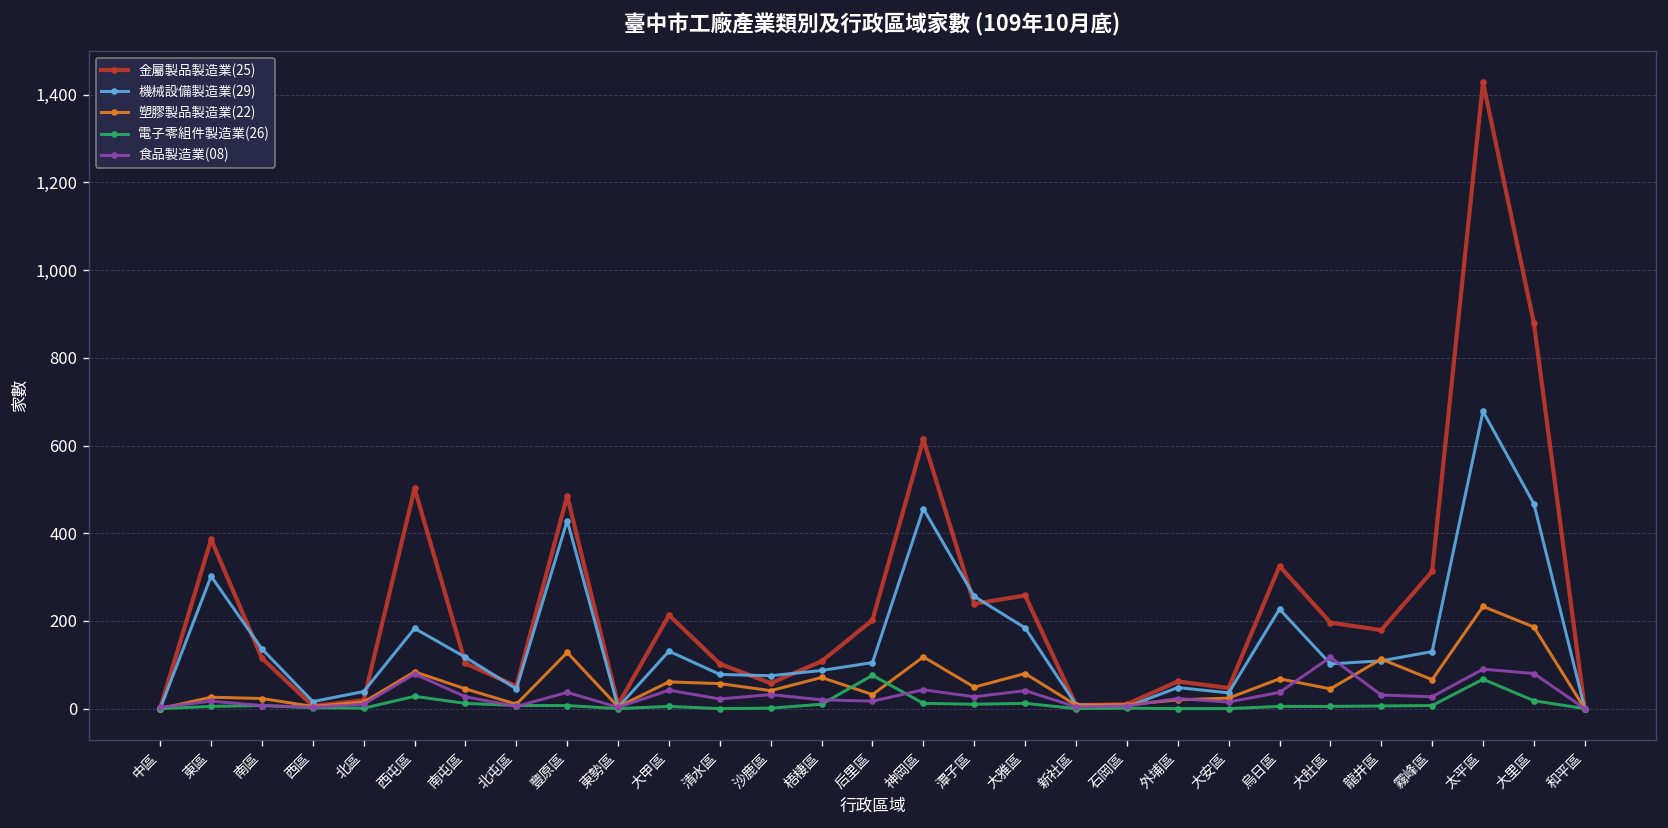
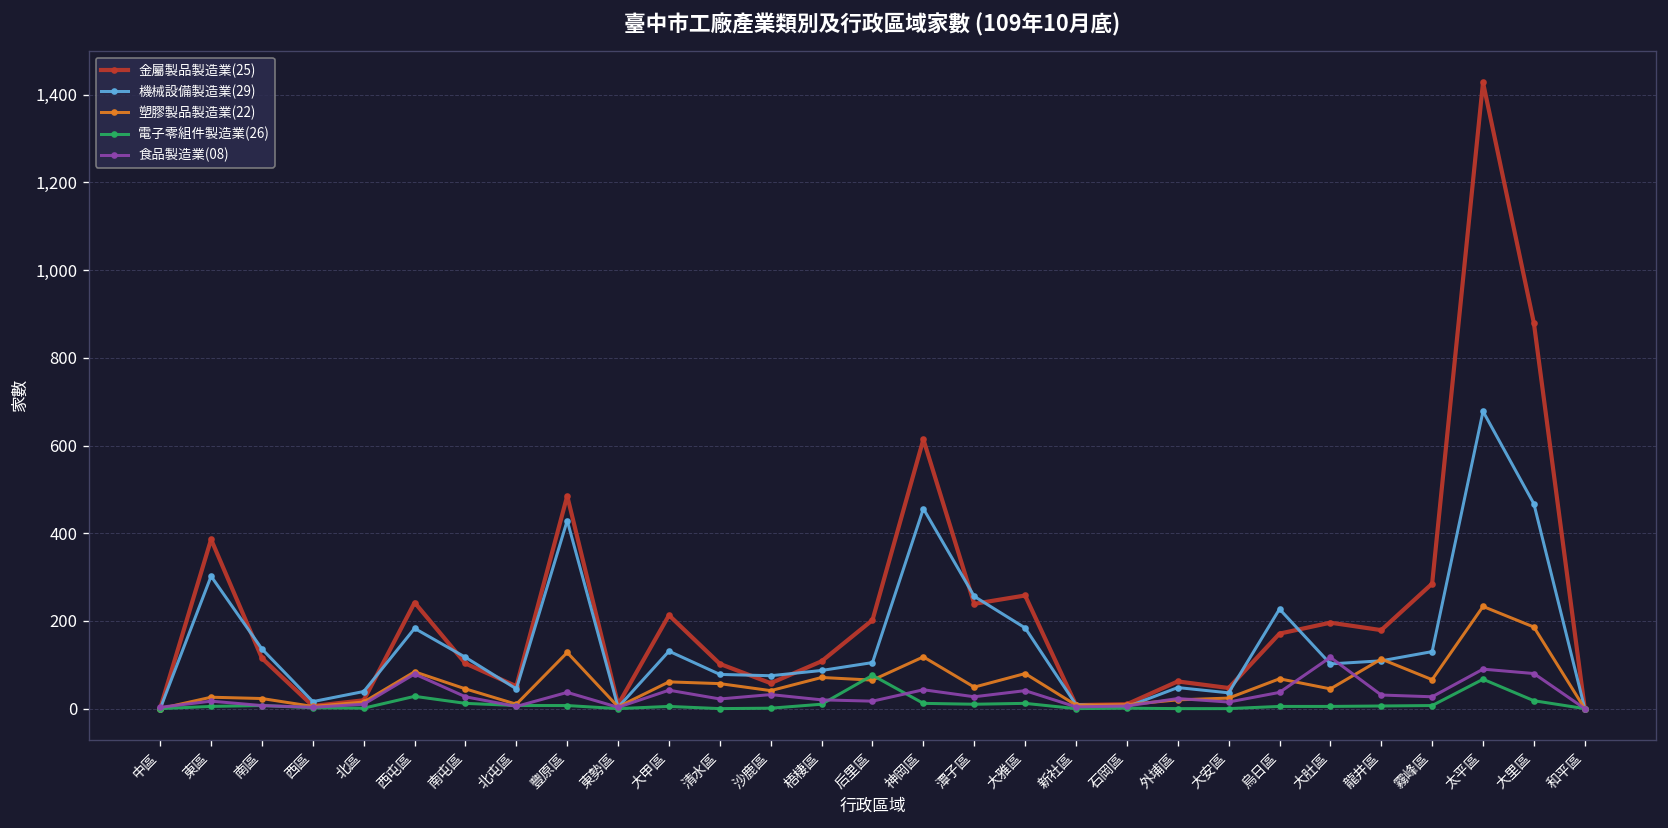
金屬製品製造業(25), 西屯區: 500 -> 240
塑膠製品製造業(22), 后里區: 30 -> 70
金屬製品製造業(25), 烏日區: 330 -> 170
金屬製品製造業(25), 霧峰區: 310 -> 290
